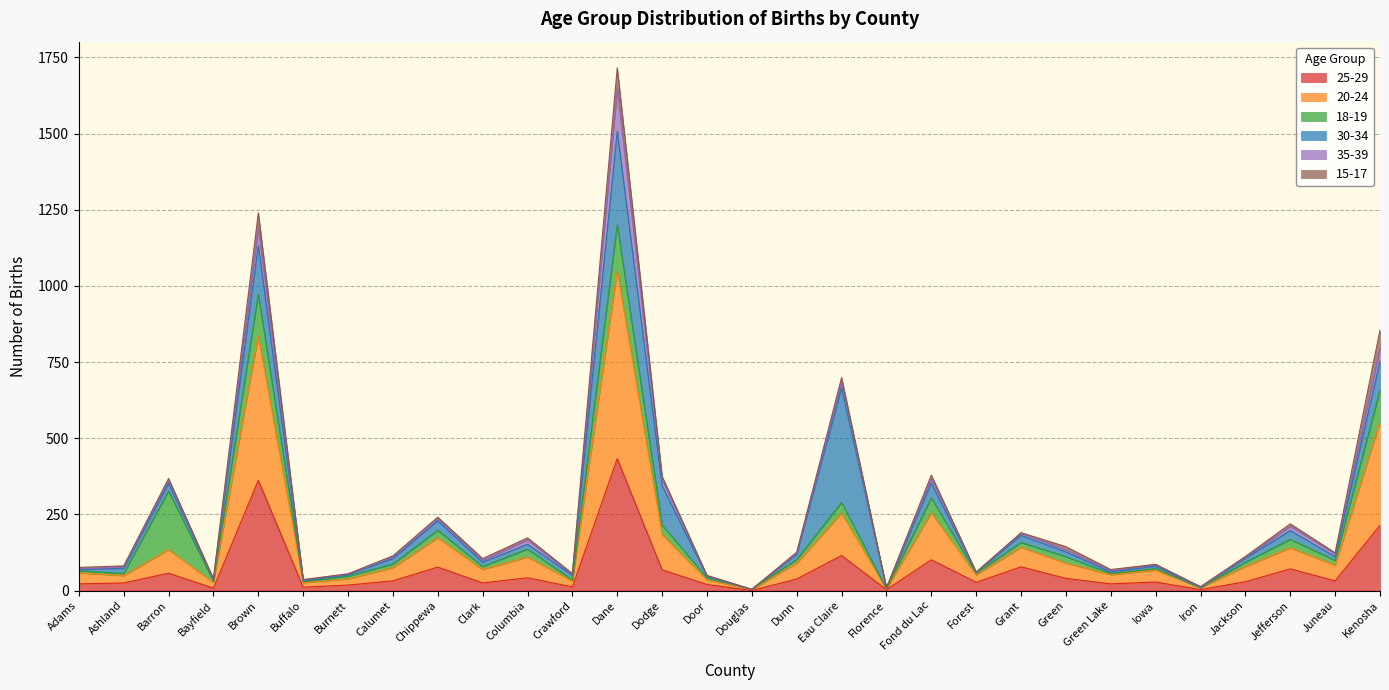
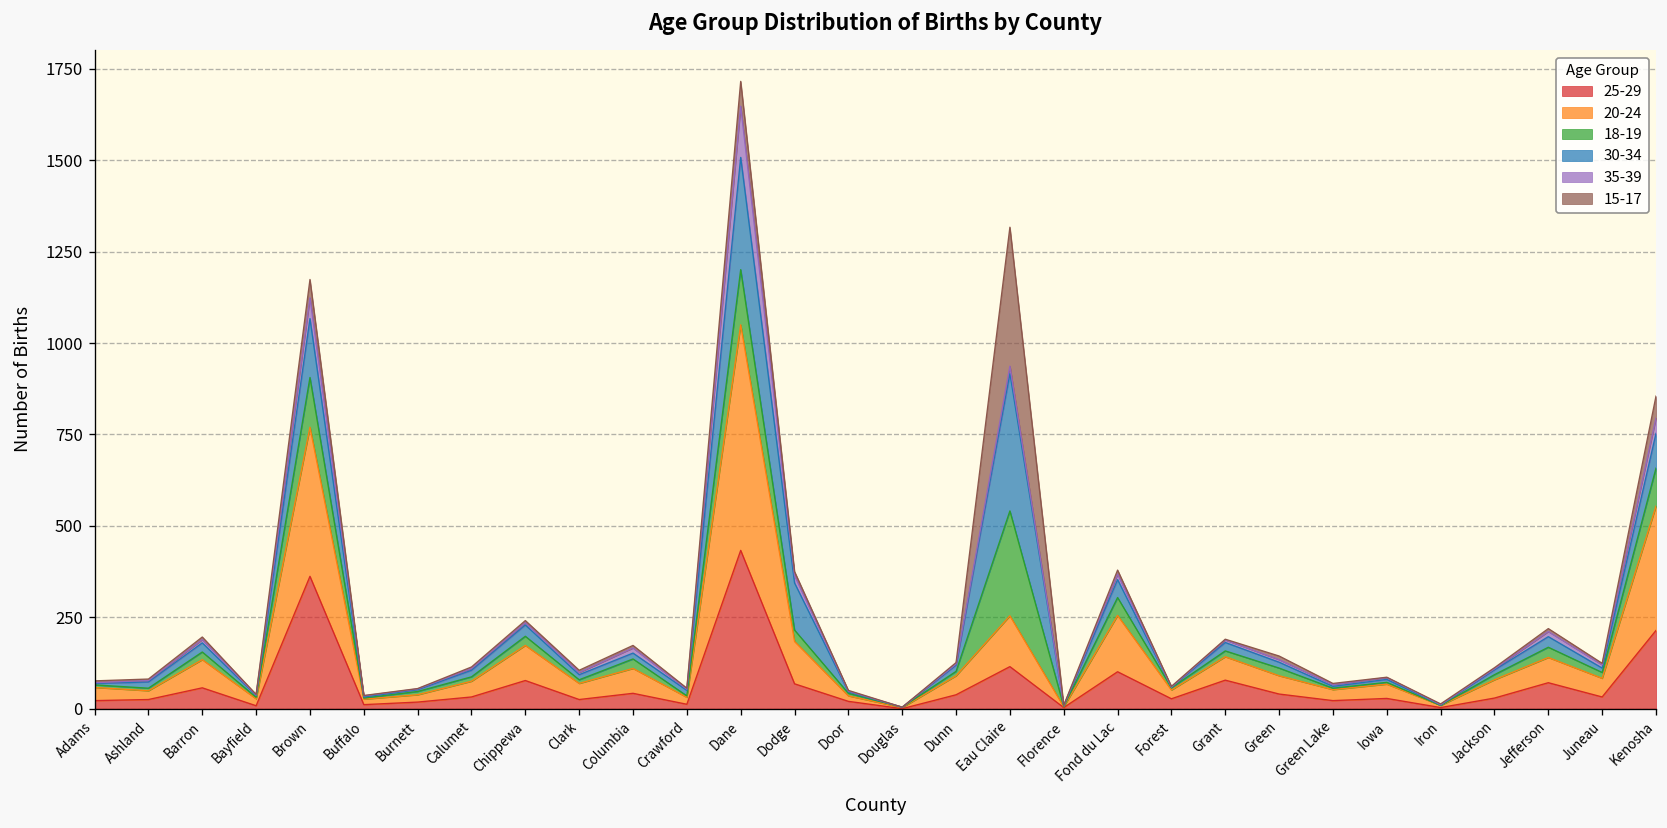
18-19, Barron: 190 -> 20
20-24, Brown: 470 -> 410
18-19, Eau Claire: 40 -> 290
15-17, Eau Claire: 10 -> 380
